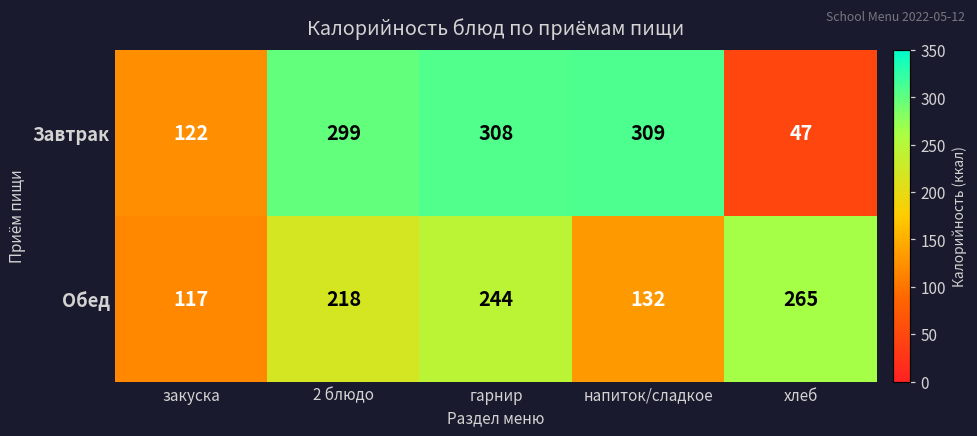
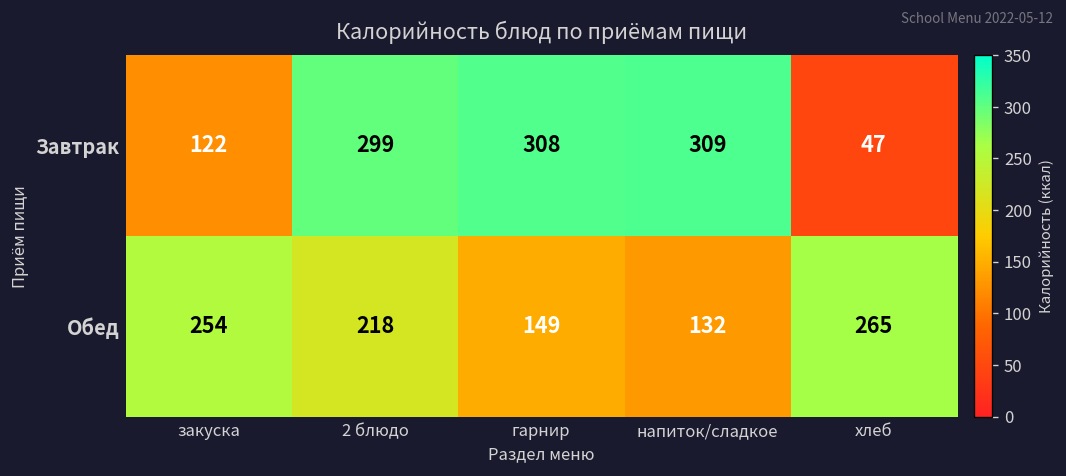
Обед, закуска: 117 -> 254
Обед, гарнир: 244 -> 149
